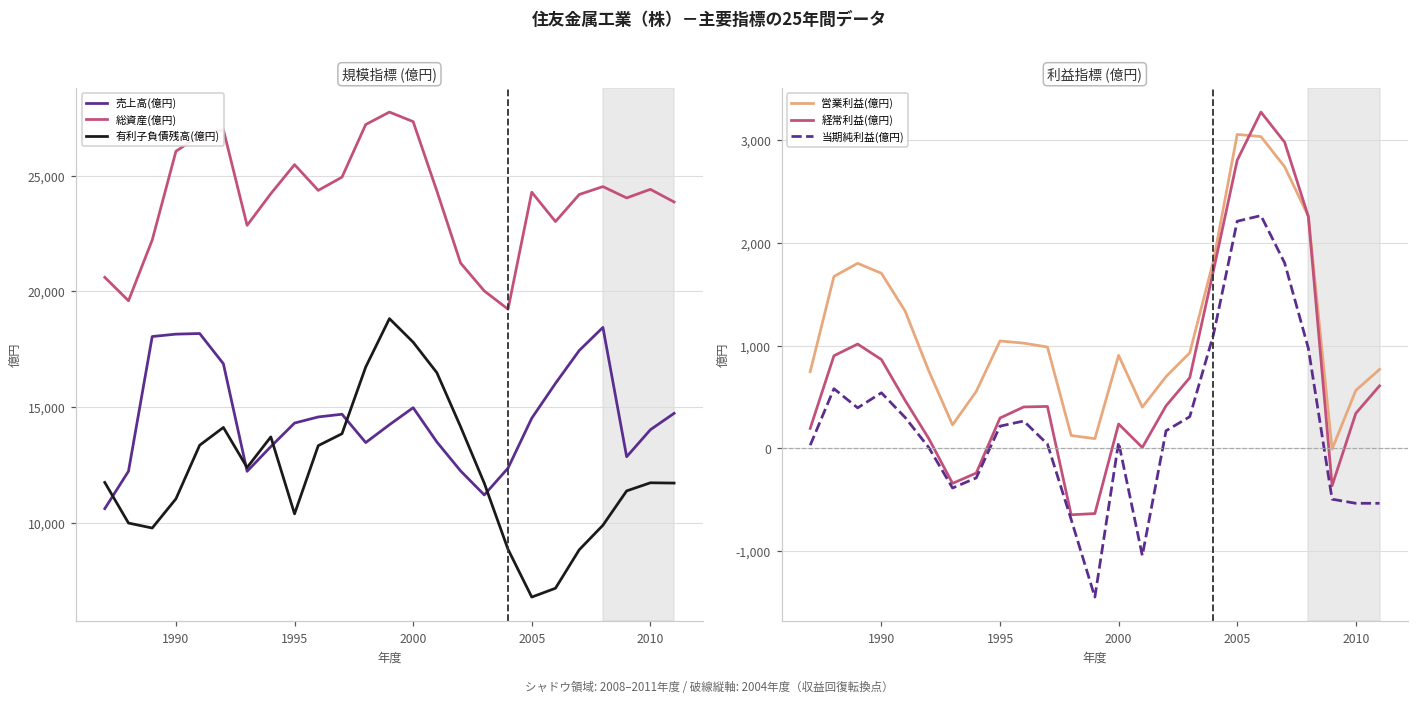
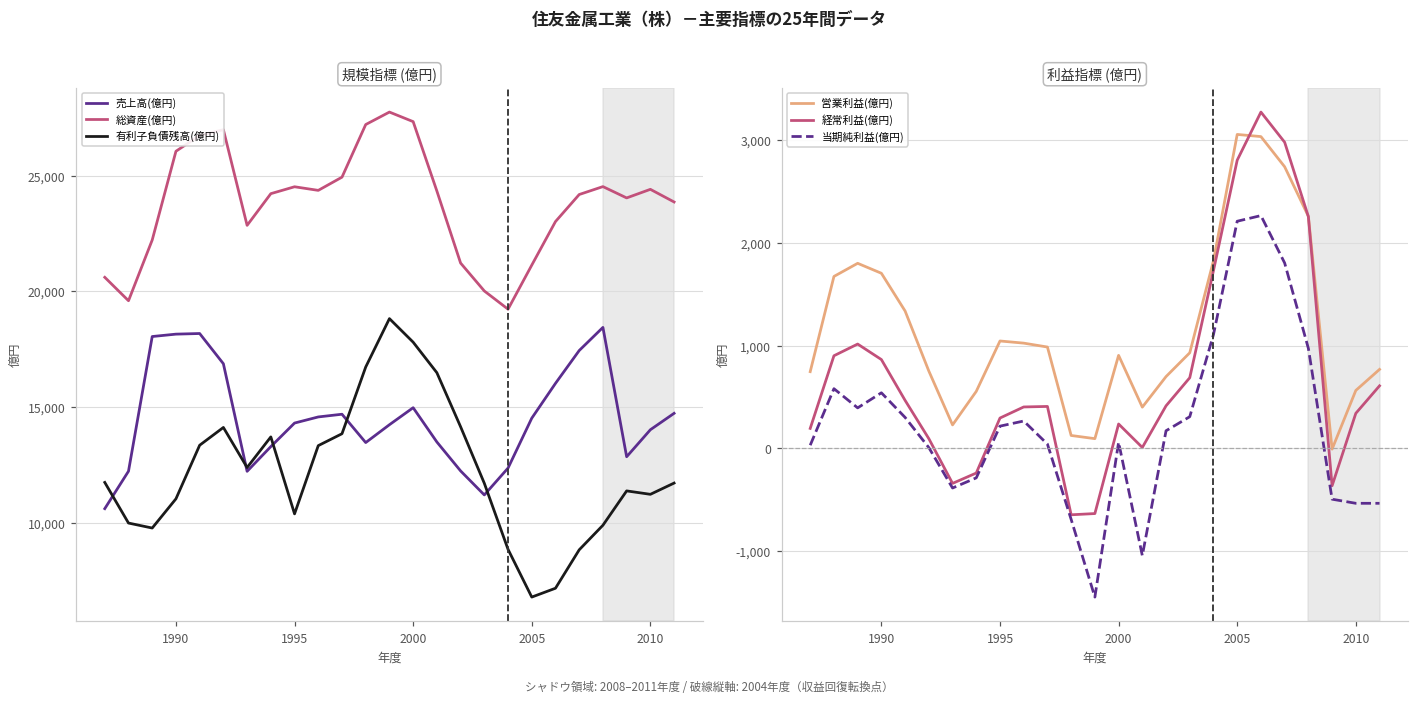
規模指標 (億円), 総資産(億円), 1995: 25,500 -> 24,500
規模指標 (億円), 総資産(億円), 2005: 24,300 -> 21,100
規模指標 (億円), 有利子負債残高(億円), 2010: 11,700 -> 11,200
